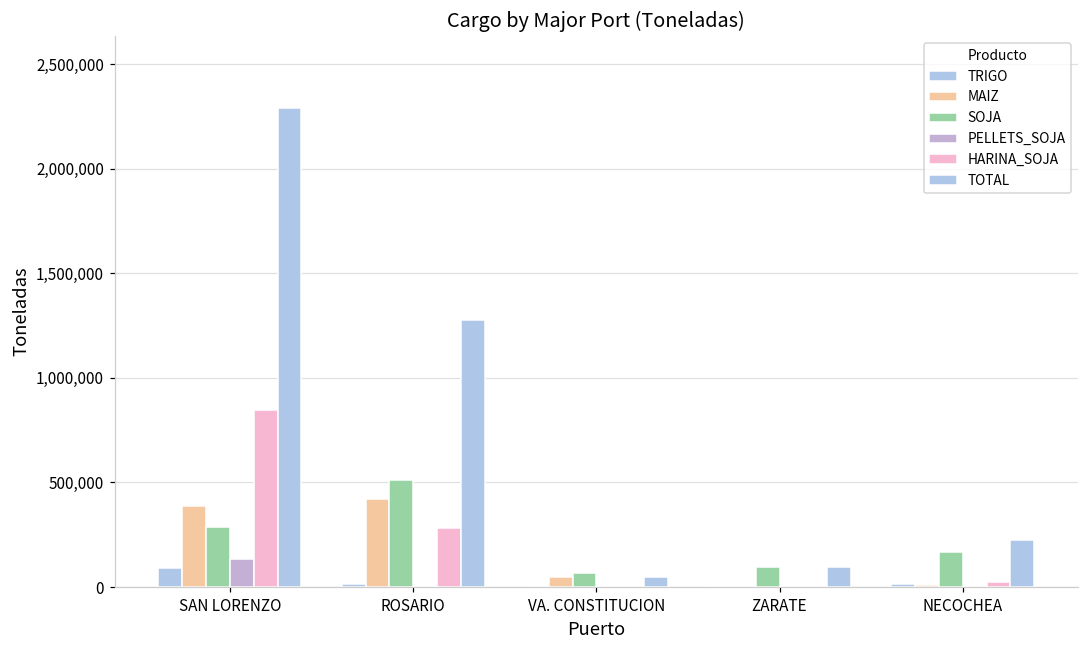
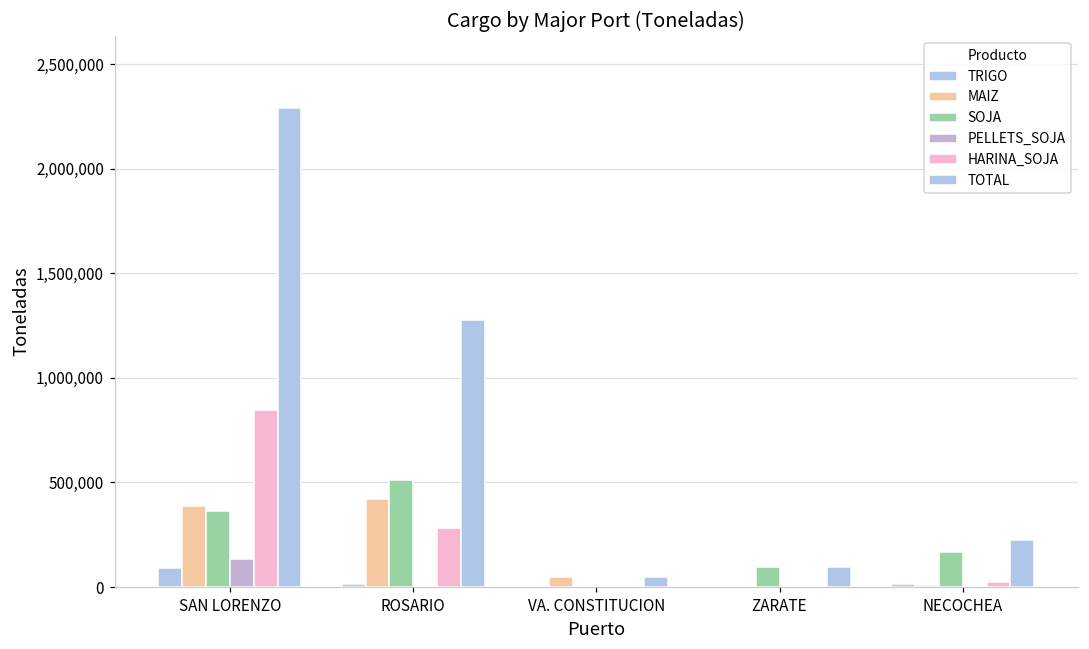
SOJA, SAN LORENZO: 290,000 -> 360,000
SOJA, VA. CONSTITUCION: 70,000 -> 0
